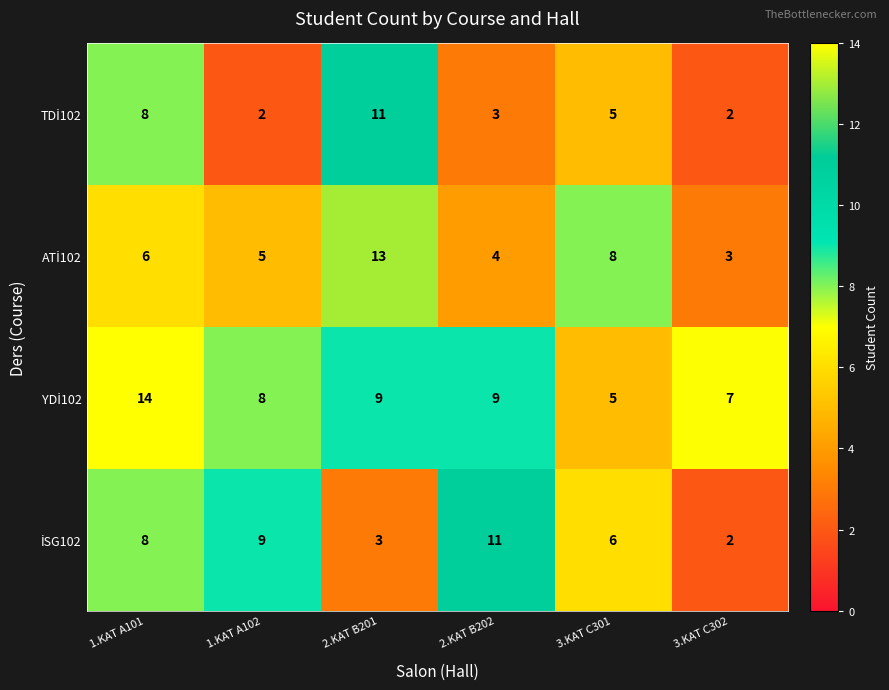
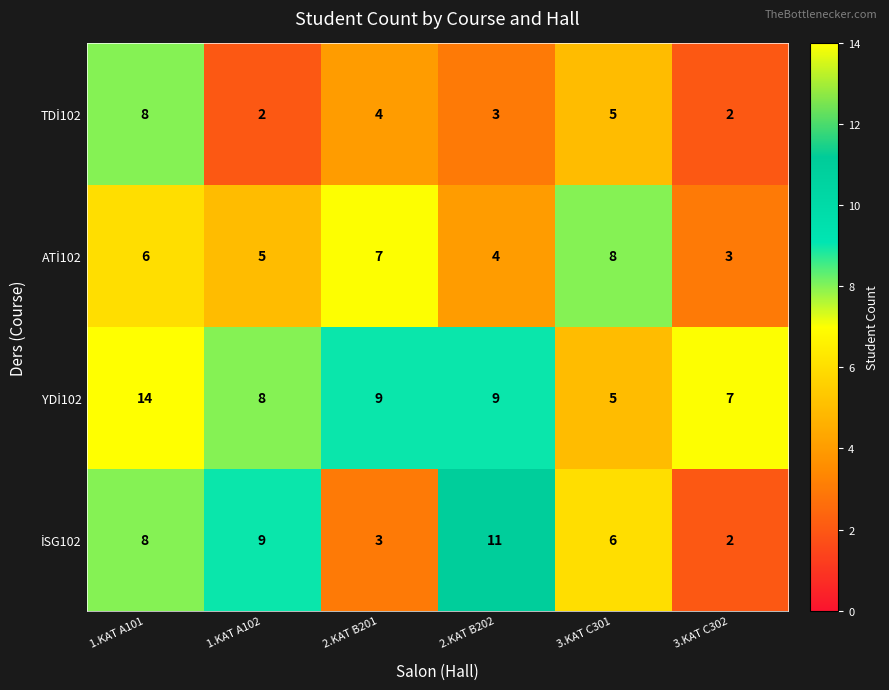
TDİ102, 2.KAT B201: 11 -> 4
ATİ102, 2.KAT B201: 13 -> 7
